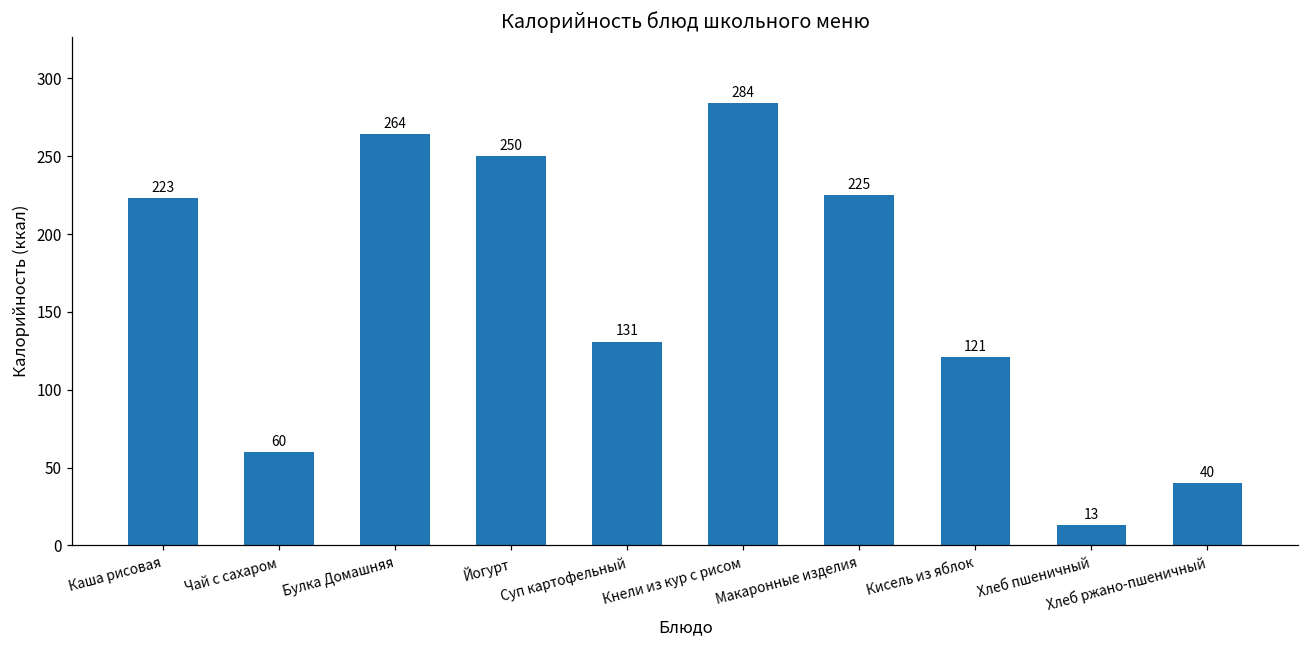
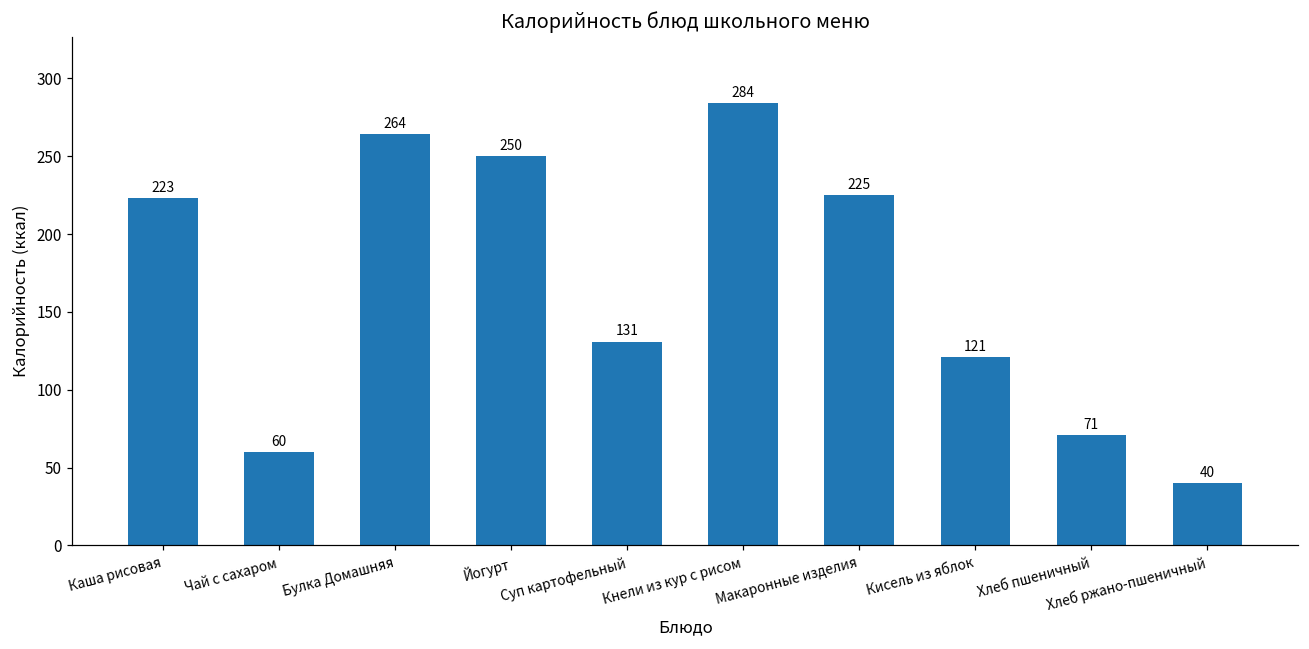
Хлеб пшеничный: 13 -> 71
